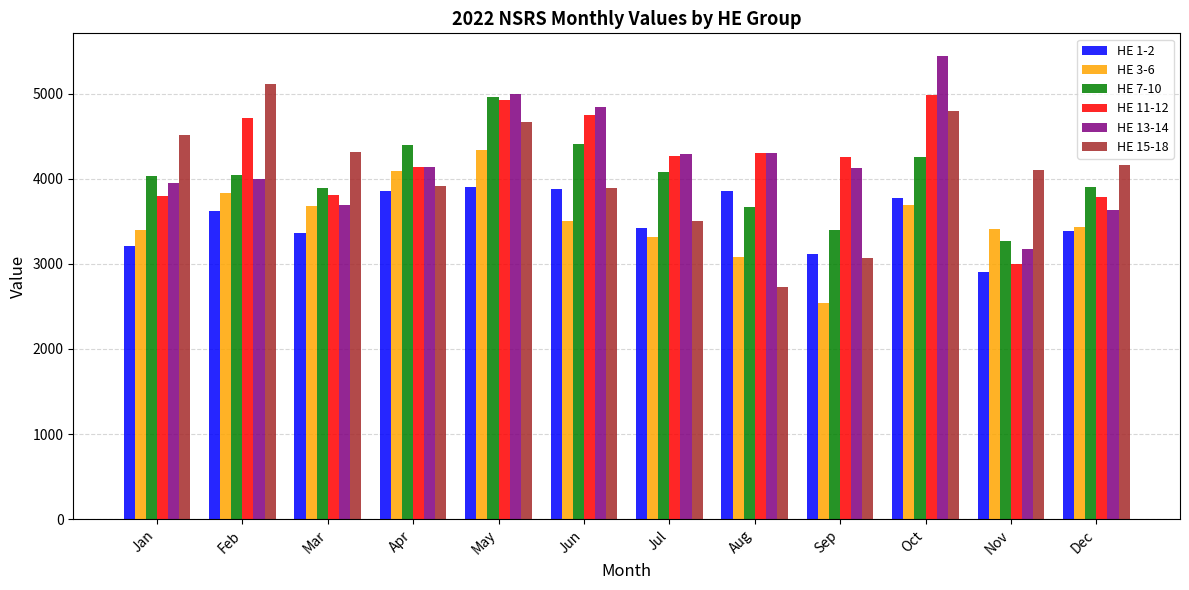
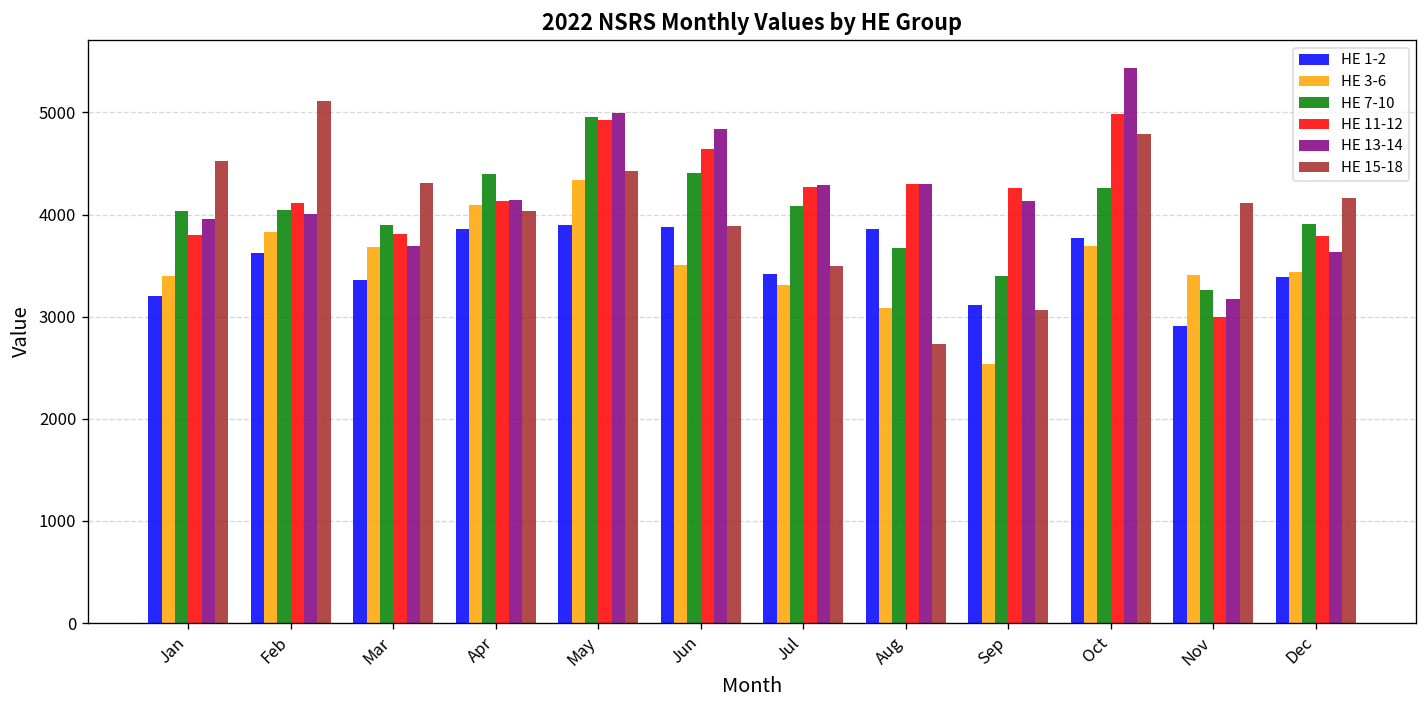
HE 11-12, Feb: 4700 -> 4100
HE 15-18, Apr: 3900 -> 4000
HE 15-18, May: 4700 -> 4400
HE 11-12, Jun: 4800 -> 4600
